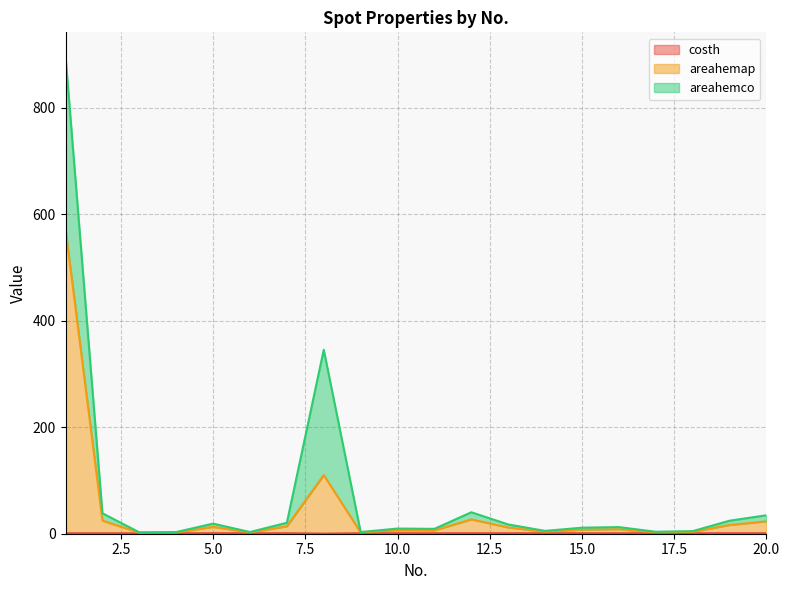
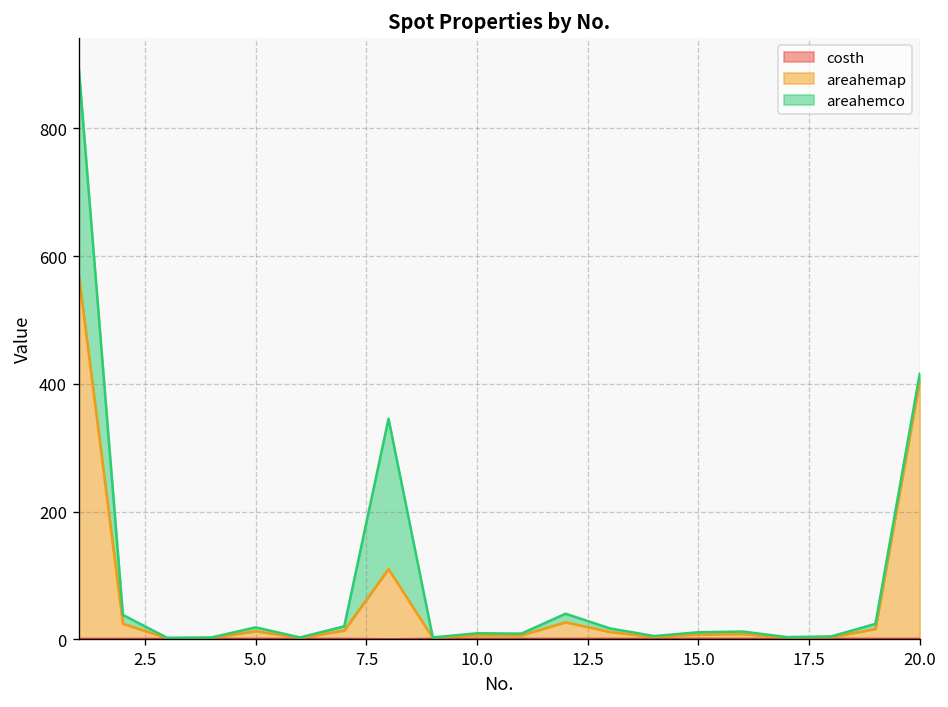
areahemap, 20.0: 20 -> 400
